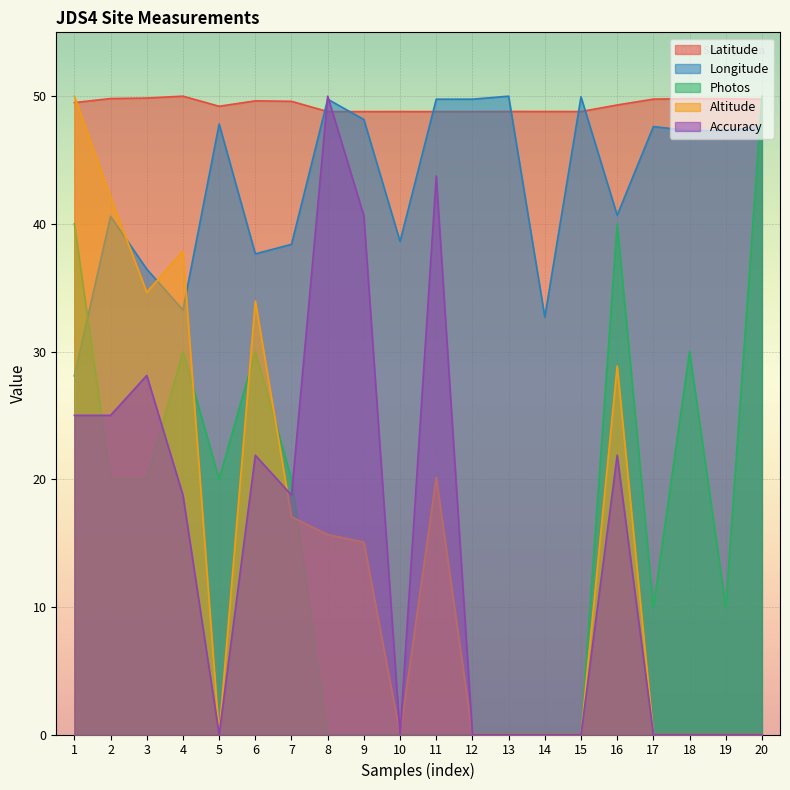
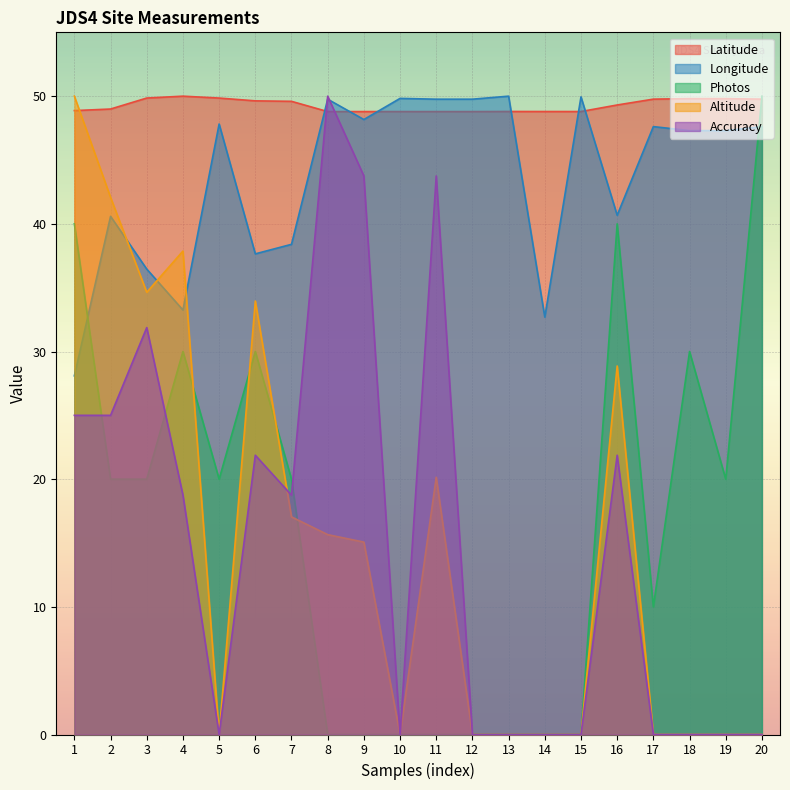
Latitude, 1: 49.5 -> 48.9
Latitude, 2: 49.8 -> 49.0
Accuracy, 3: 28.1 -> 31.9
Latitude, 5: 49.2 -> 49.9
Accuracy, 9: 40.6 -> 43.8
Longitude, 10: 38.6 -> 49.8
Photos, 19: 10.0 -> 20.0
